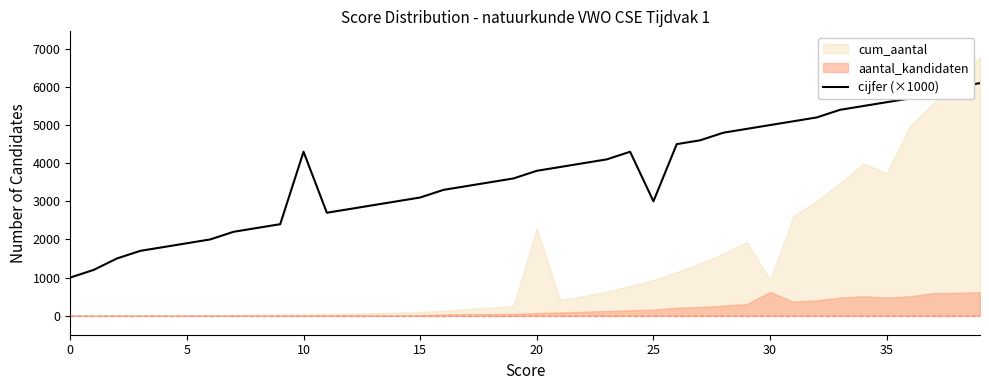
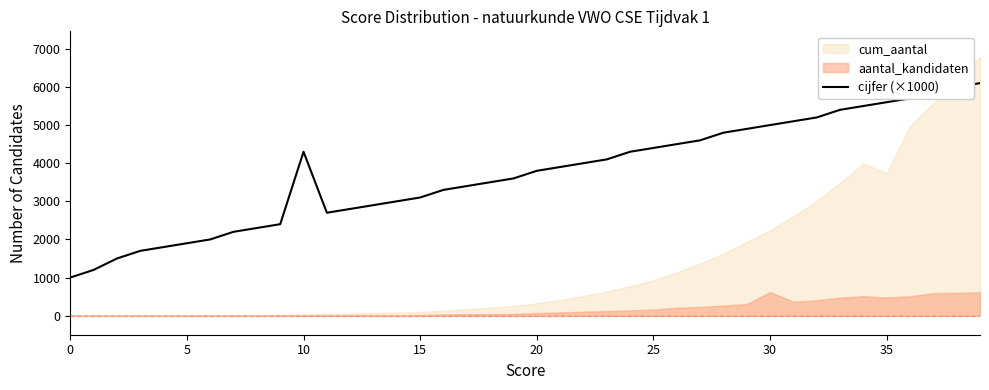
cum_aantal, 20: 2300 -> 300
cijfer (×1000), 25: 3000 -> 4400
cum_aantal, 30: 900 -> 2200
